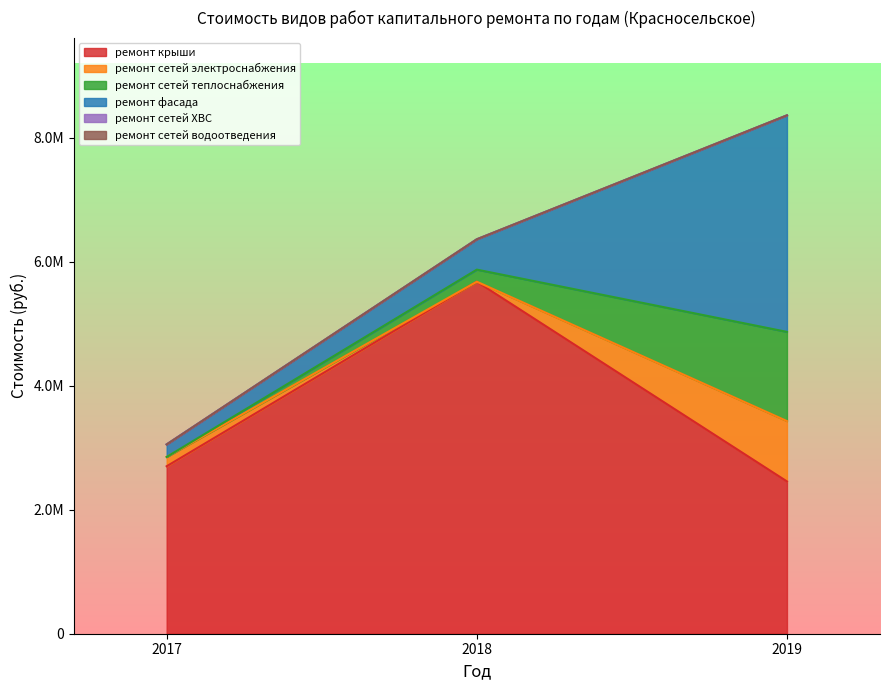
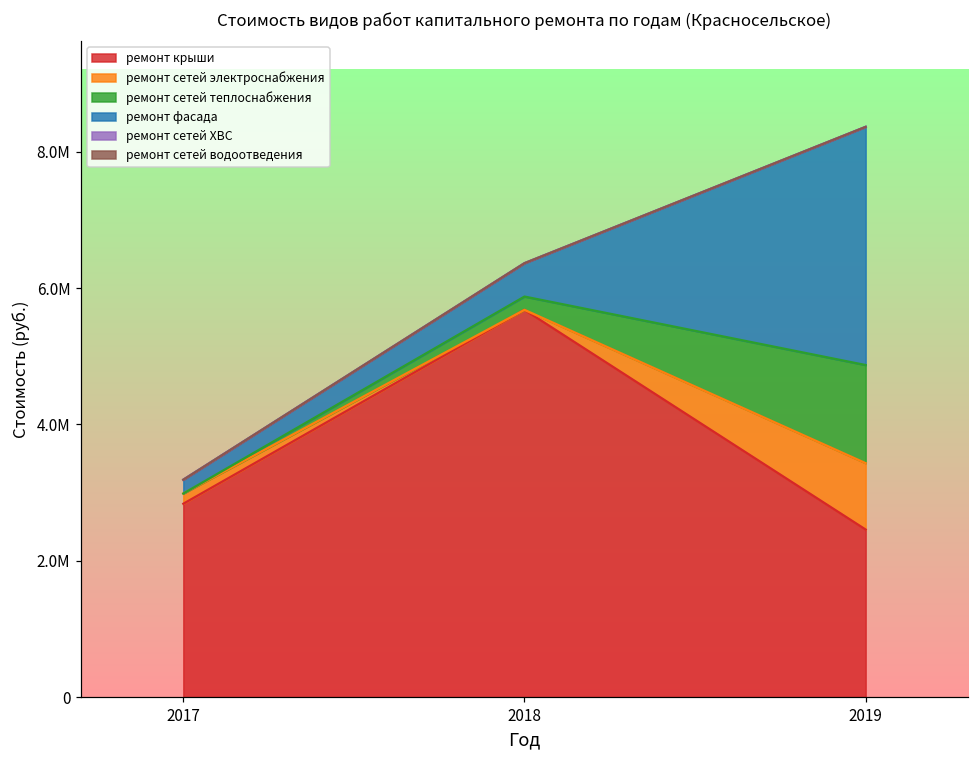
ремонт крыши, 2017: 2700000 -> 2800000
